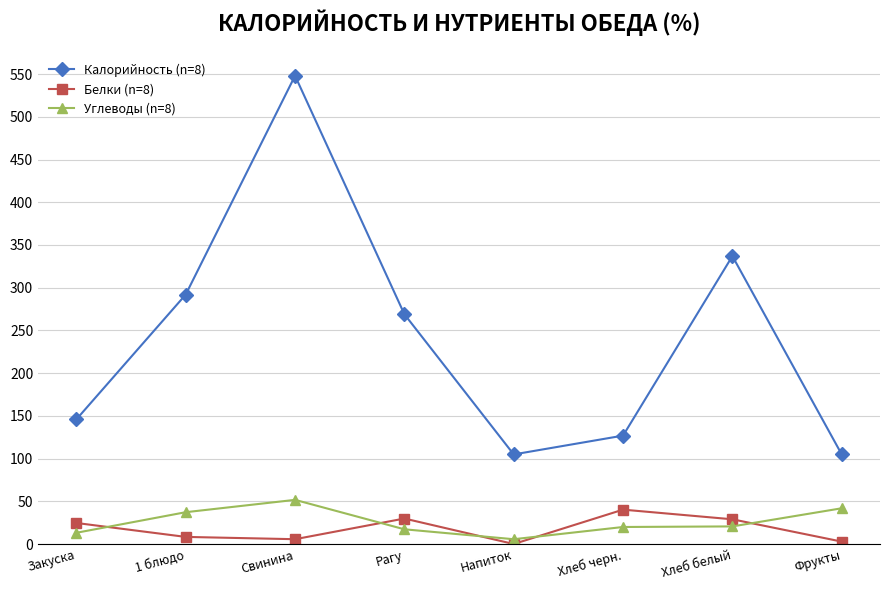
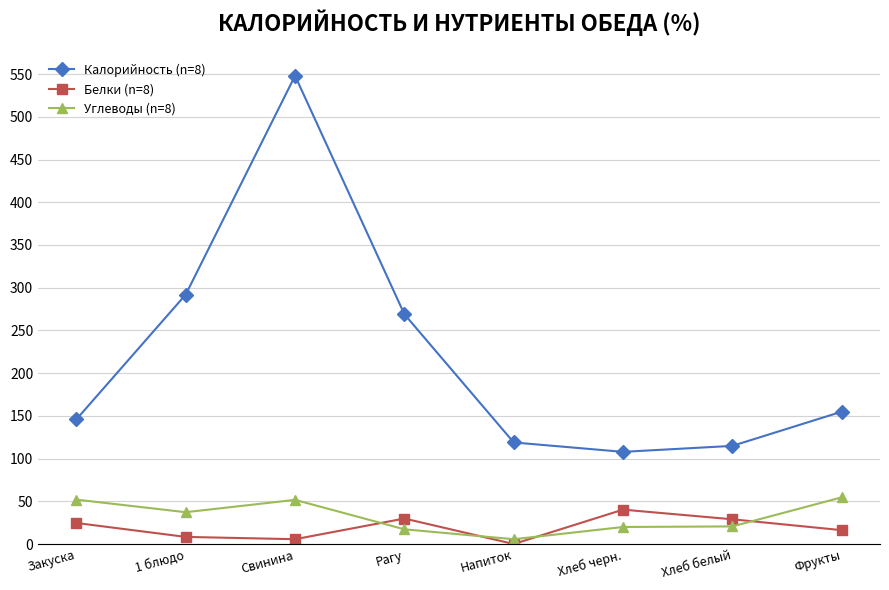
Углеводы (n=8), Закуска: 10 -> 50
Калорийность (n=8), Напиток: 110 -> 120
Калорийность (n=8), Хлеб черн.: 130 -> 110
Калорийность (n=8), Хлеб белый: 340 -> 120
Калорийность (n=8), Фрукты: 110 -> 160
Белки (n=8), Фрукты: 0 -> 20
Углеводы (n=8), Фрукты: 40 -> 50
